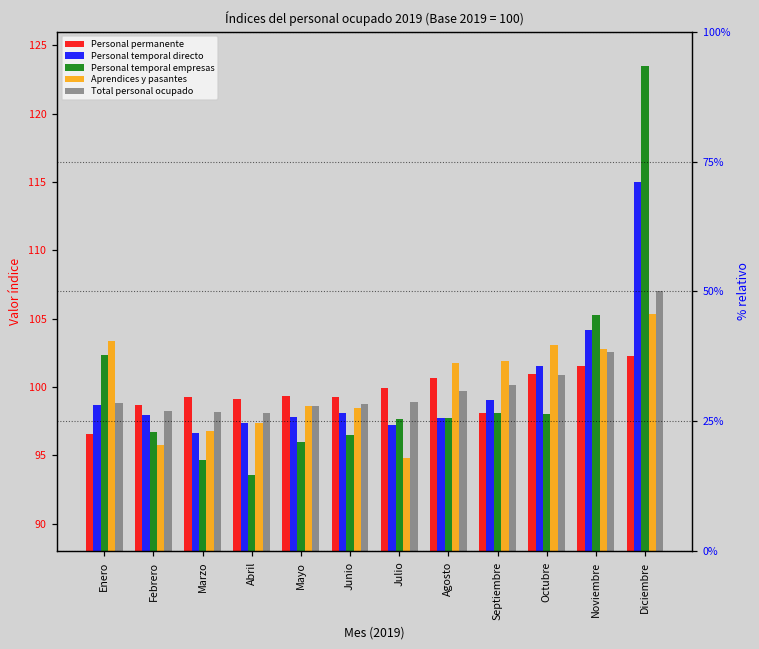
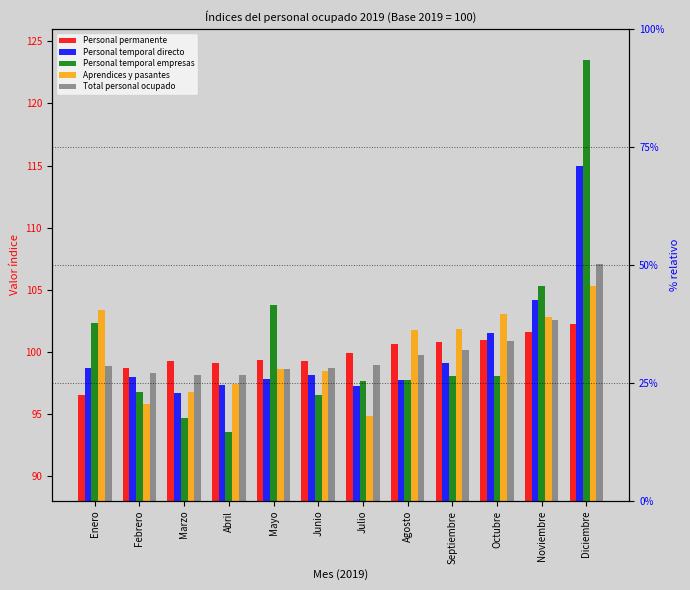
Personal temporal empresas, Mayo: 96.0 -> 103.8
Personal permanente, Septiembre: 98.1 -> 100.8
